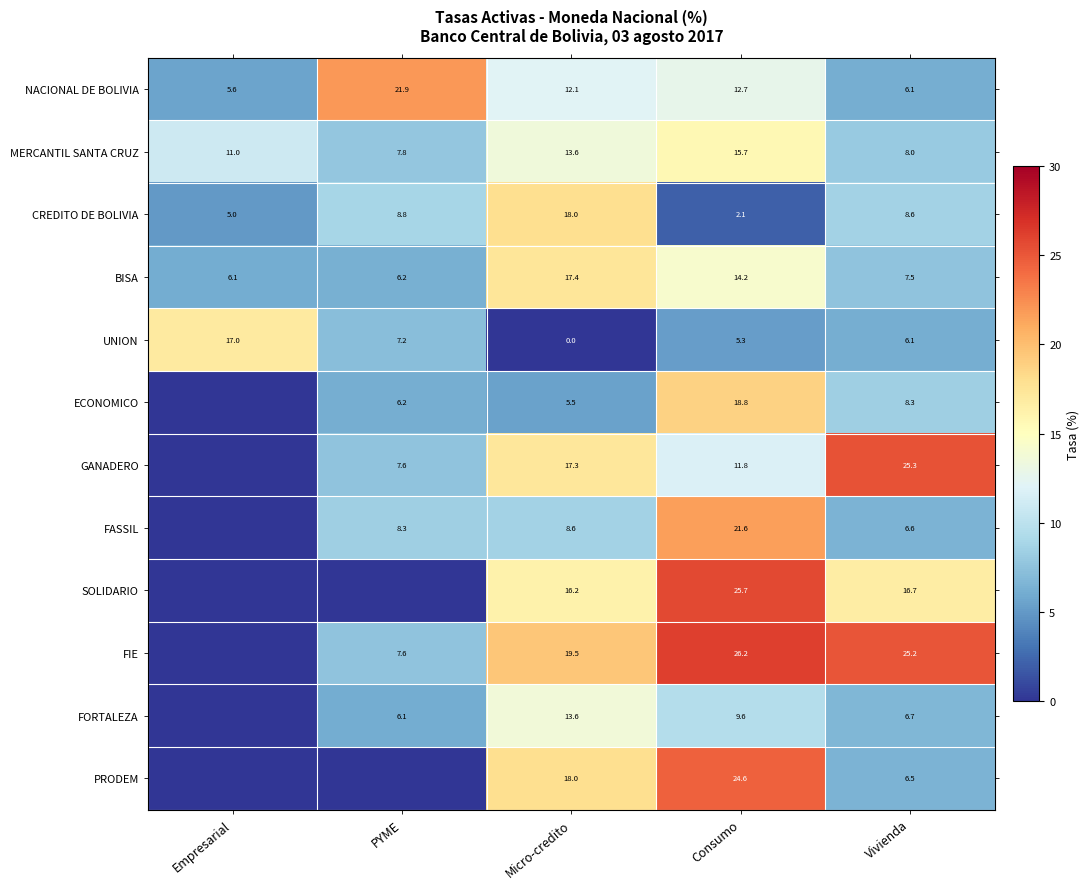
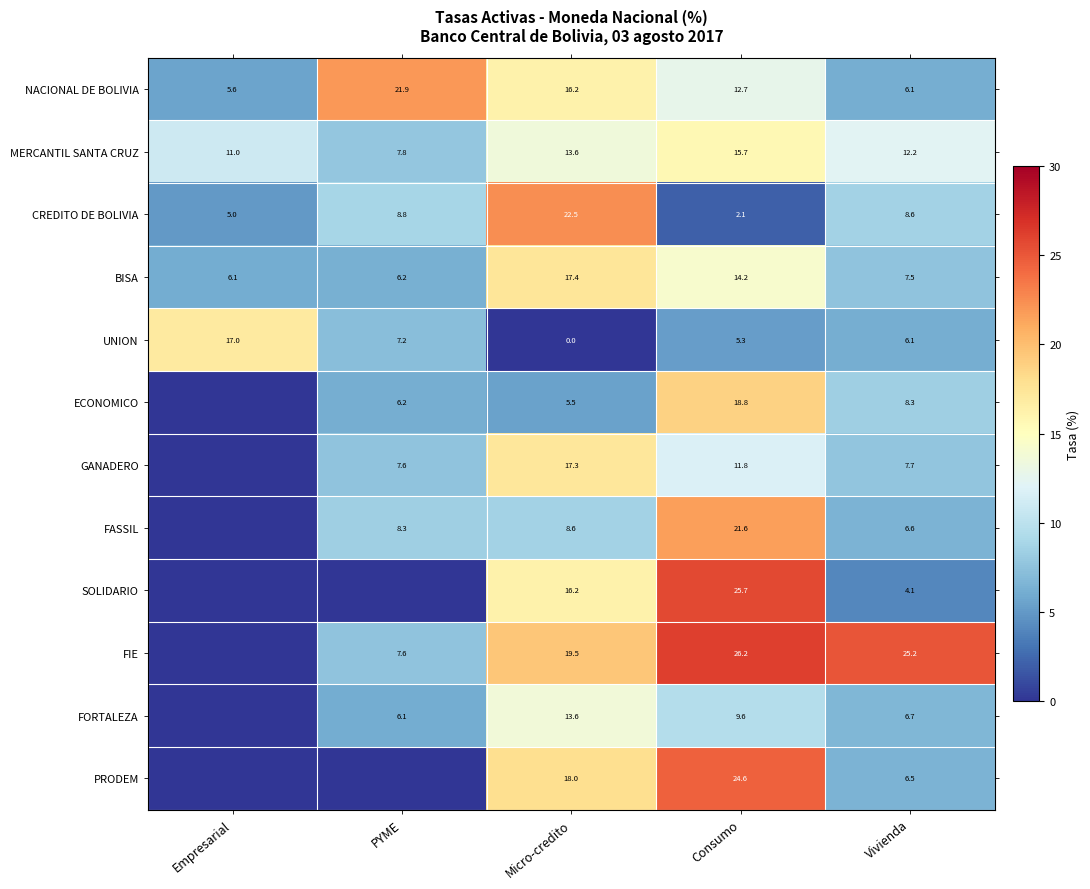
NACIONAL DE BOLIVIA, Micro-credito: 12.1 -> 16.2
MERCANTIL SANTA CRUZ, Vivienda: 8.0 -> 12.2
CREDITO DE BOLIVIA, Micro-credito: 18.0 -> 22.5
GANADERO, Vivienda: 25.3 -> 7.7
SOLIDARIO, Vivienda: 16.7 -> 4.1
